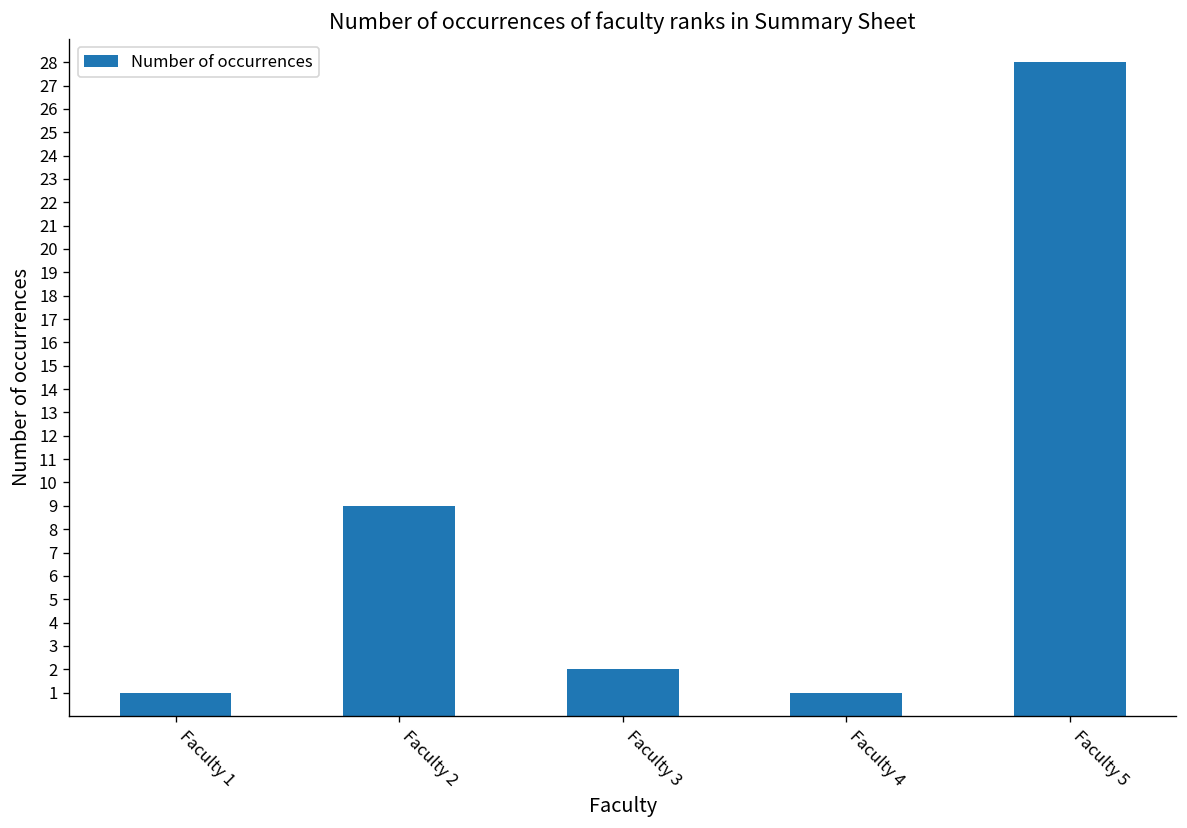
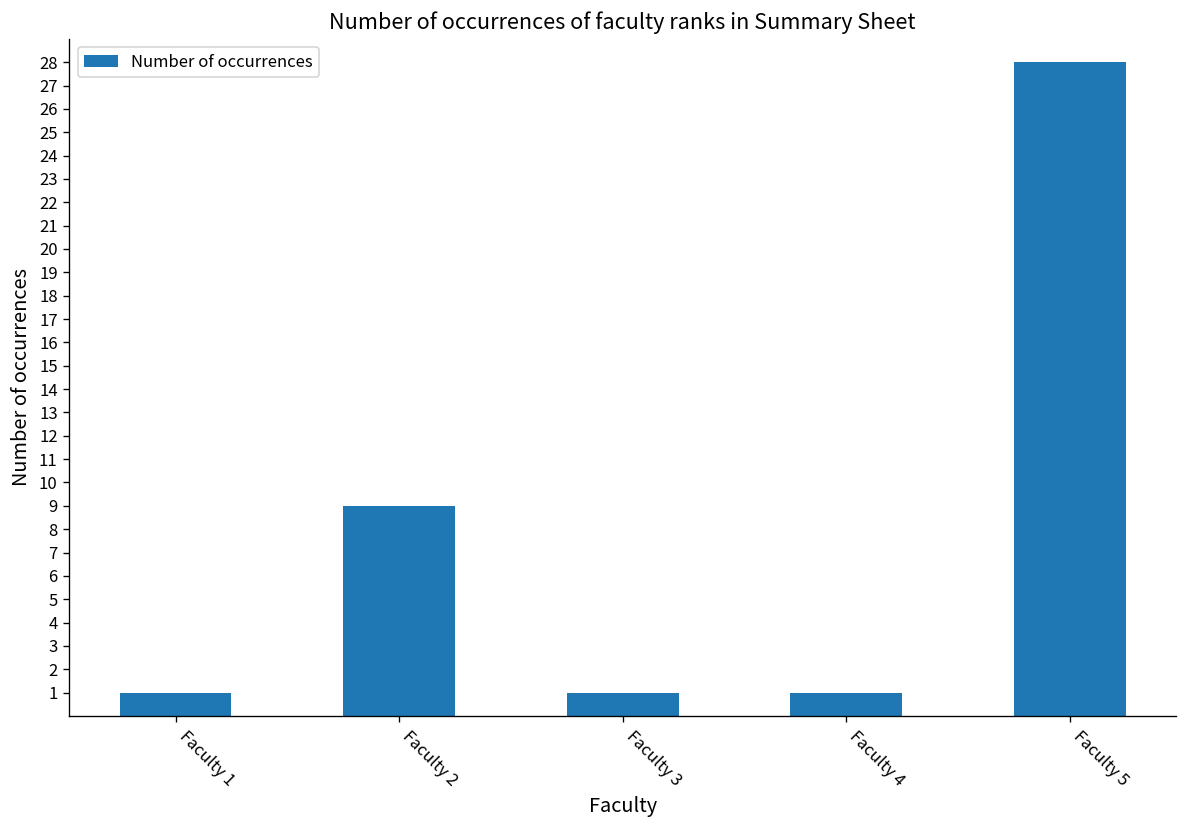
Faculty 3: 2 -> 1
